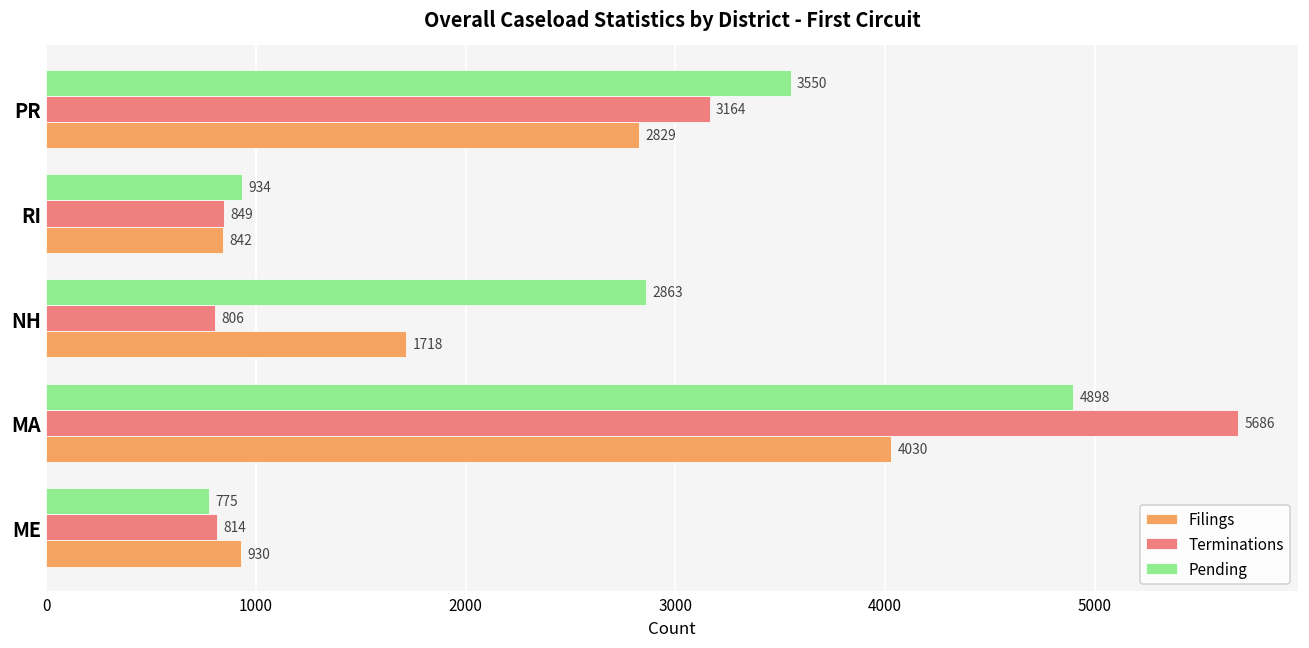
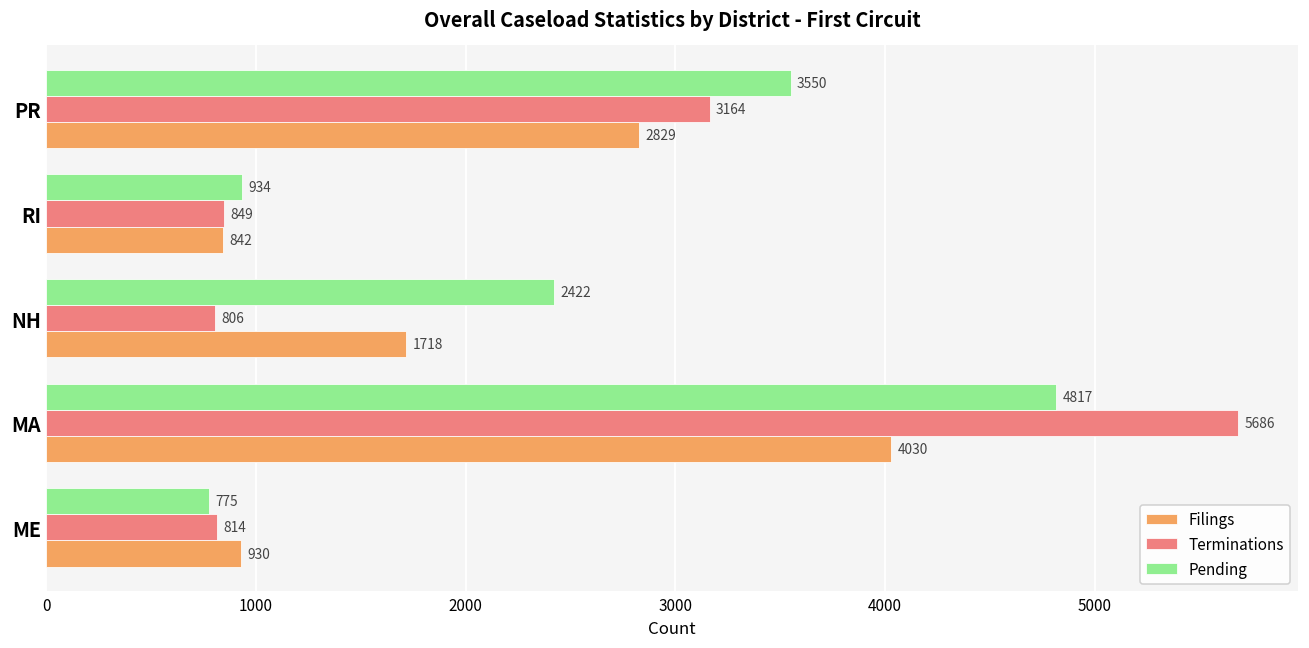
Pending, NH: 2863 -> 2422
Pending, MA: 4898 -> 4817
